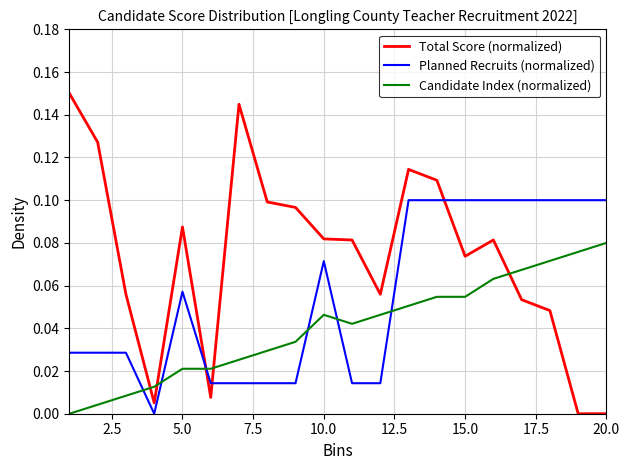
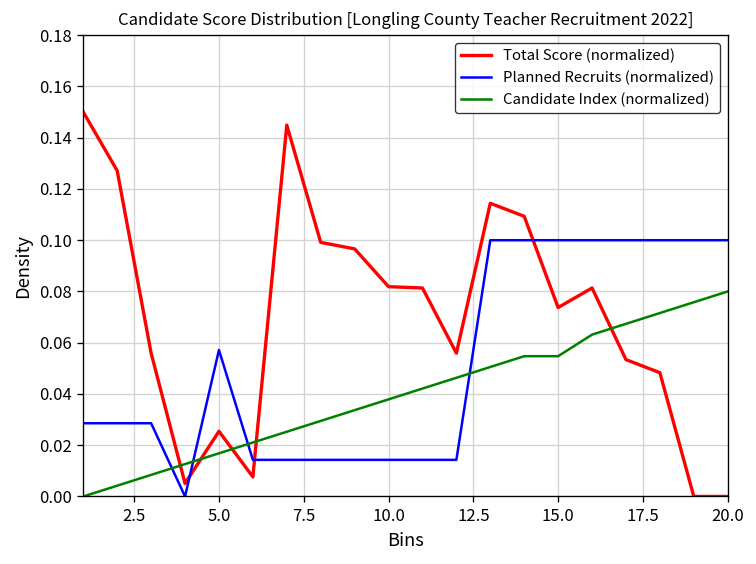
Total Score (normalized), 5.0: 0.087 -> 0.025
Candidate Index (normalized), 5.0: 0.021 -> 0.017
Planned Recruits (normalized), 10.0: 0.071 -> 0.014
Candidate Index (normalized), 10.0: 0.046 -> 0.038
